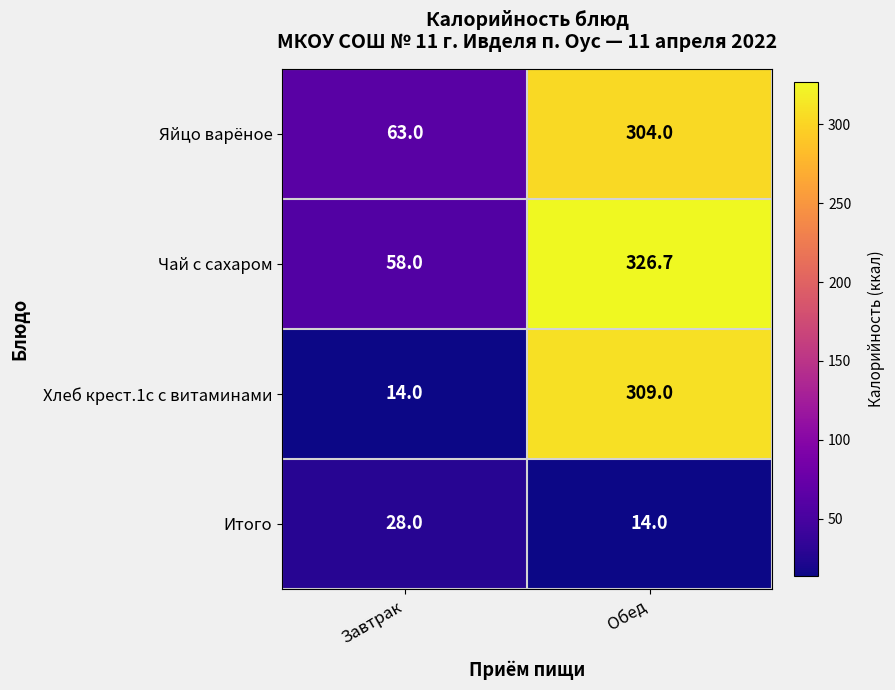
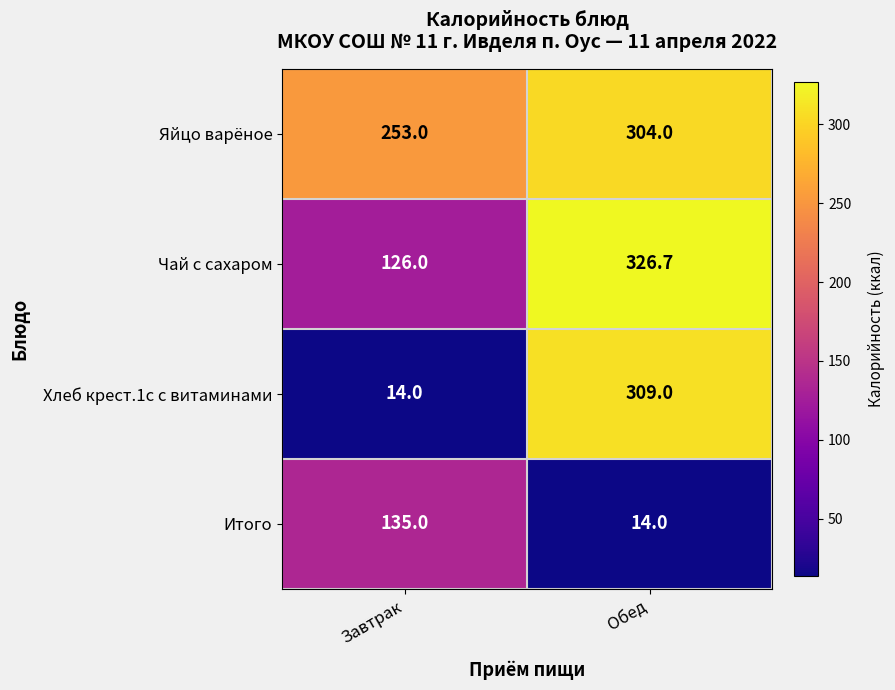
Яйцо варёное, Завтрак: 63.0 -> 253.0
Чай с сахаром, Завтрак: 58.0 -> 126.0
Итого, Завтрак: 28.0 -> 135.0
